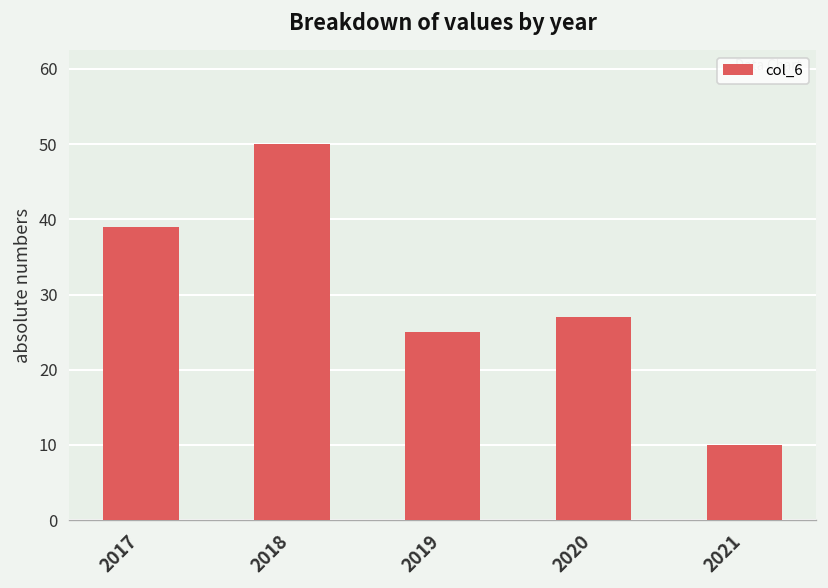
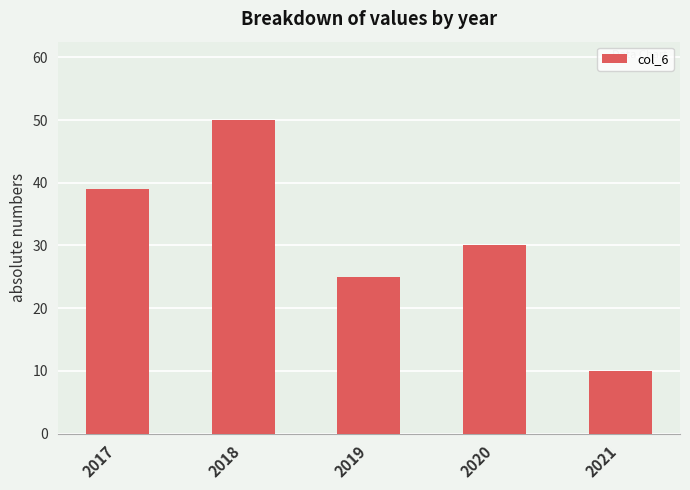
2020: 27 -> 30
